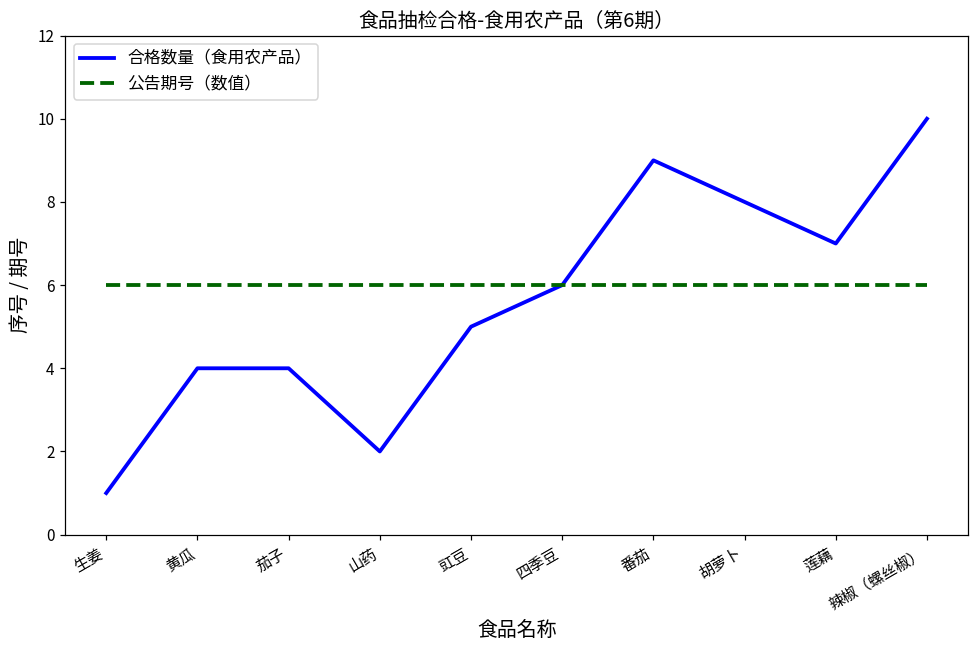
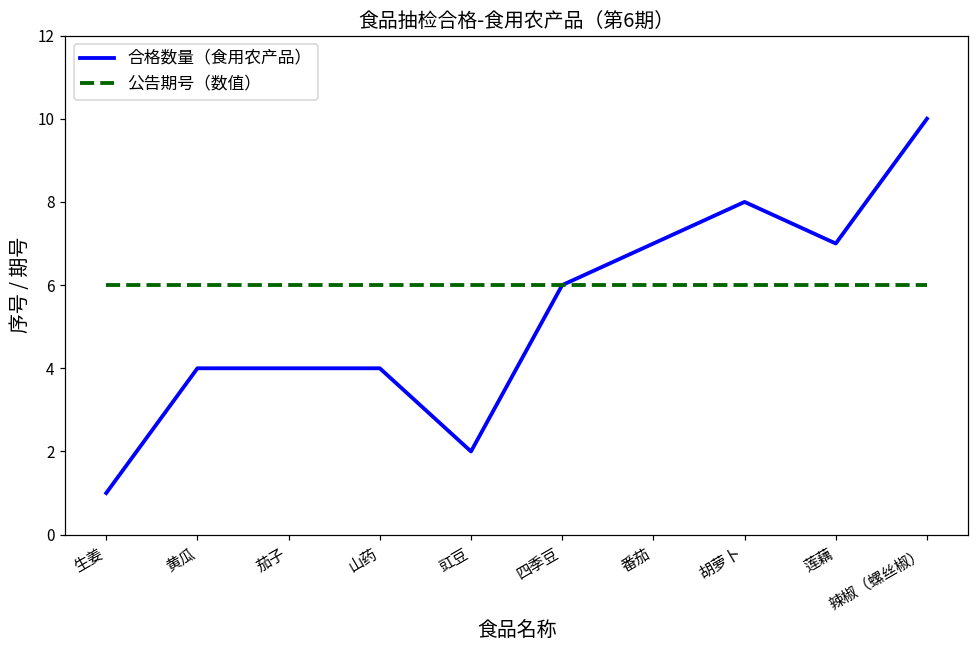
合格数量（食用农产品）, 山药: 2 -> 4
合格数量（食用农产品）, 豇豆: 5 -> 2
合格数量（食用农产品）, 番茄: 9 -> 7
